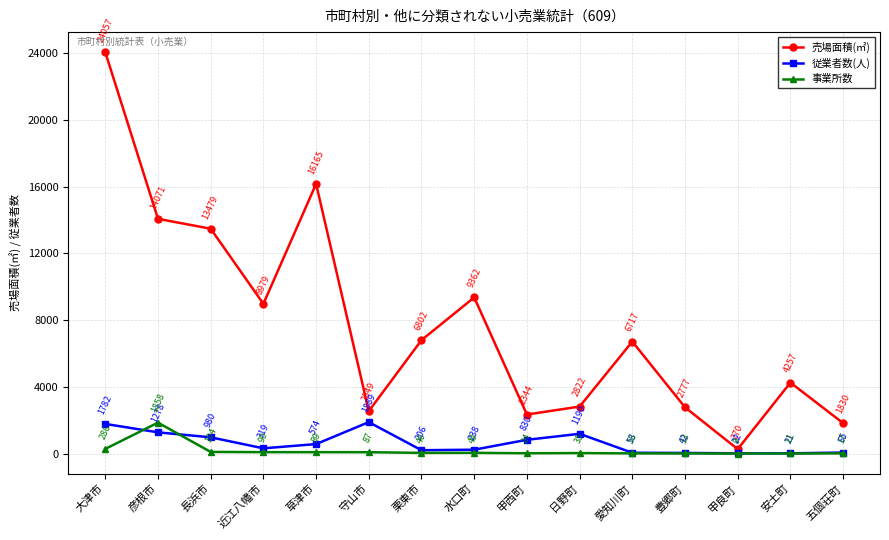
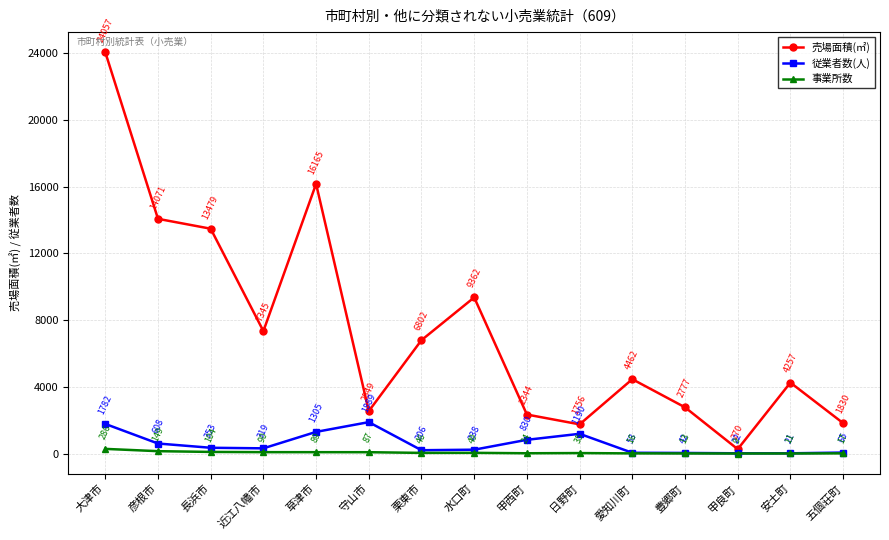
従業者数(人), 彦根市: 1278 -> 608
事業所数, 彦根市: 1858 -> 149
従業者数(人), 長浜市: 980 -> 353
売場面積(㎡), 近江八幡市: 8979 -> 7345
従業者数(人), 草津市: 574 -> 1305
売場面積(㎡), 日野町: 2822 -> 1756
売場面積(㎡), 愛知川町: 6717 -> 4462
